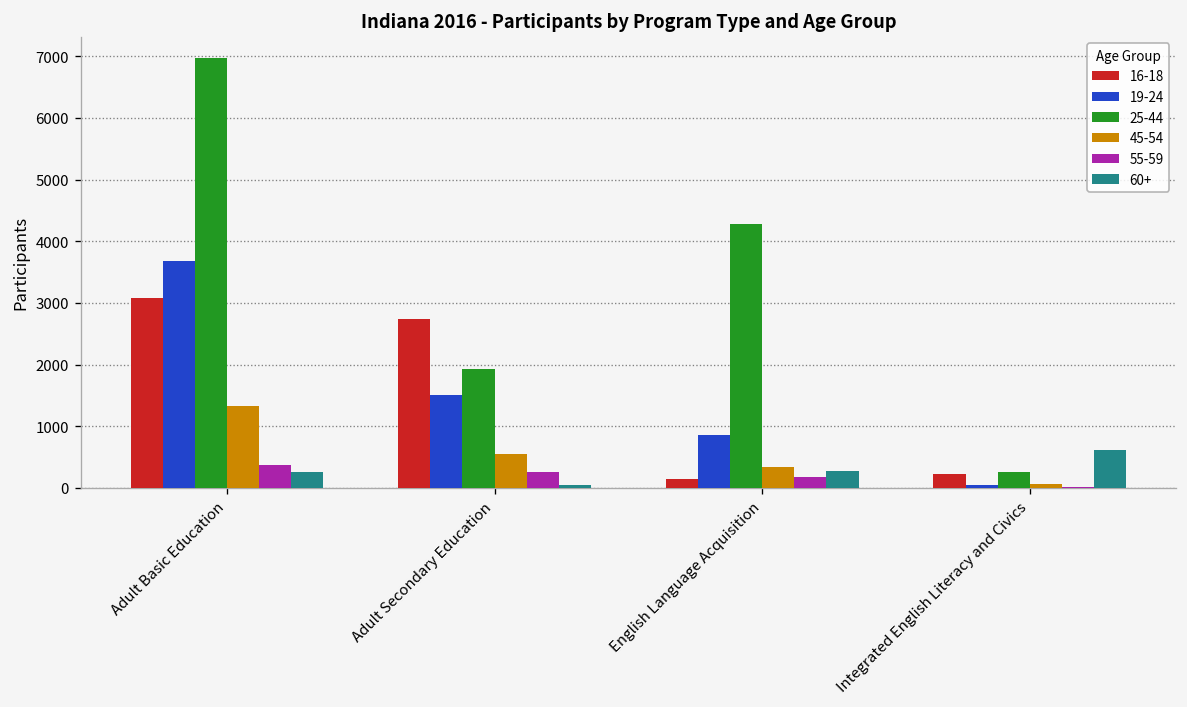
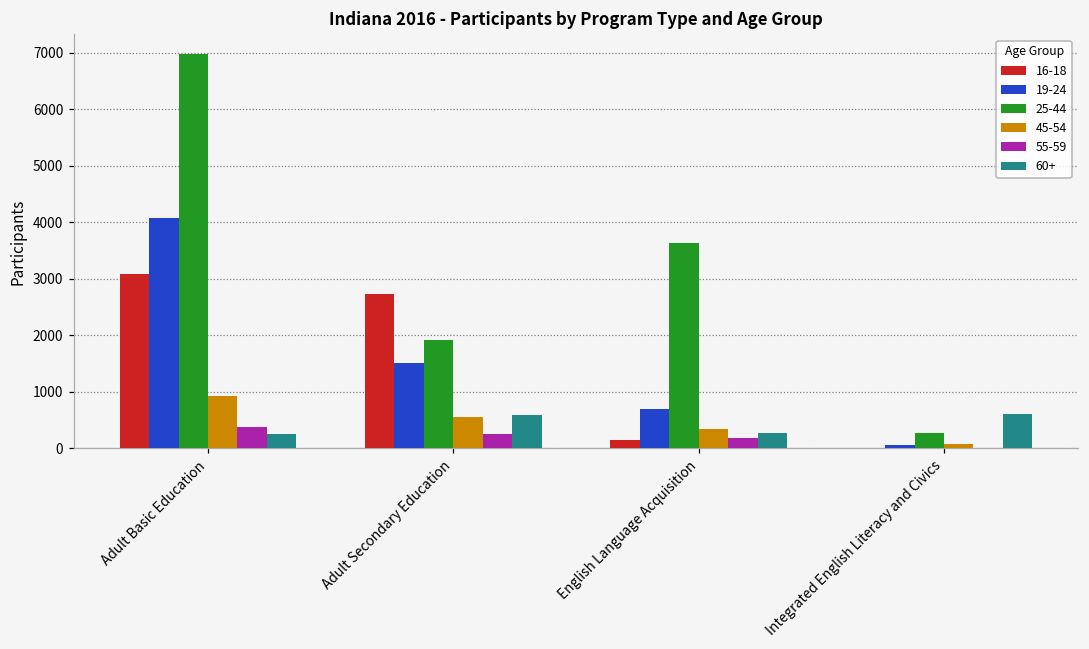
19-24, Adult Basic Education: 3700 -> 4100
45-54, Adult Basic Education: 1300 -> 900
60+, Adult Secondary Education: 0 -> 600
19-24, English Language Acquisition: 900 -> 700
25-44, English Language Acquisition: 4300 -> 3600
16-18, Integrated English Literacy and Civics: 200 -> 0
